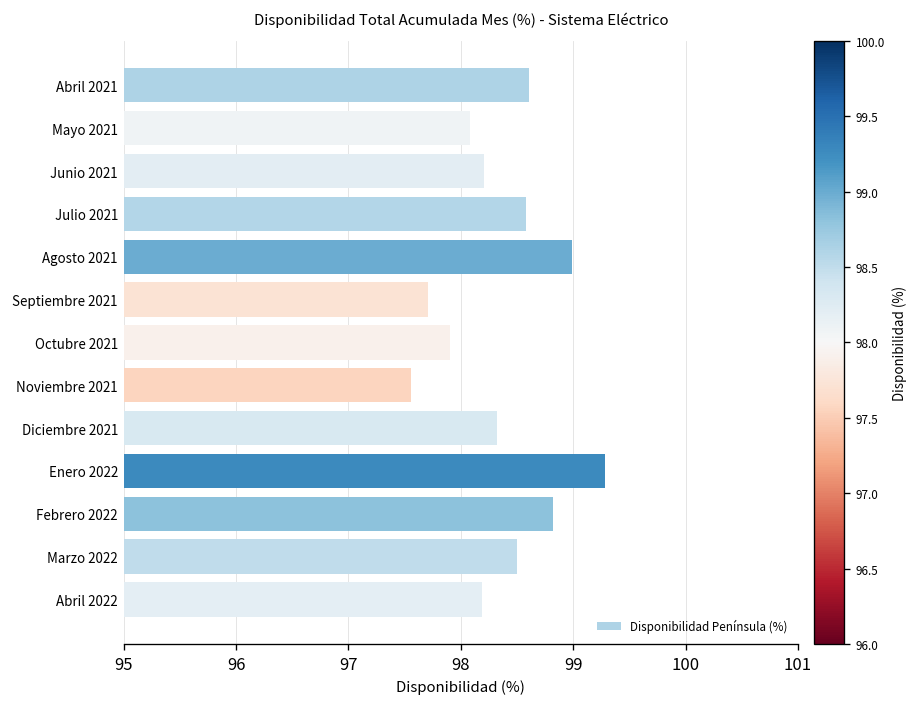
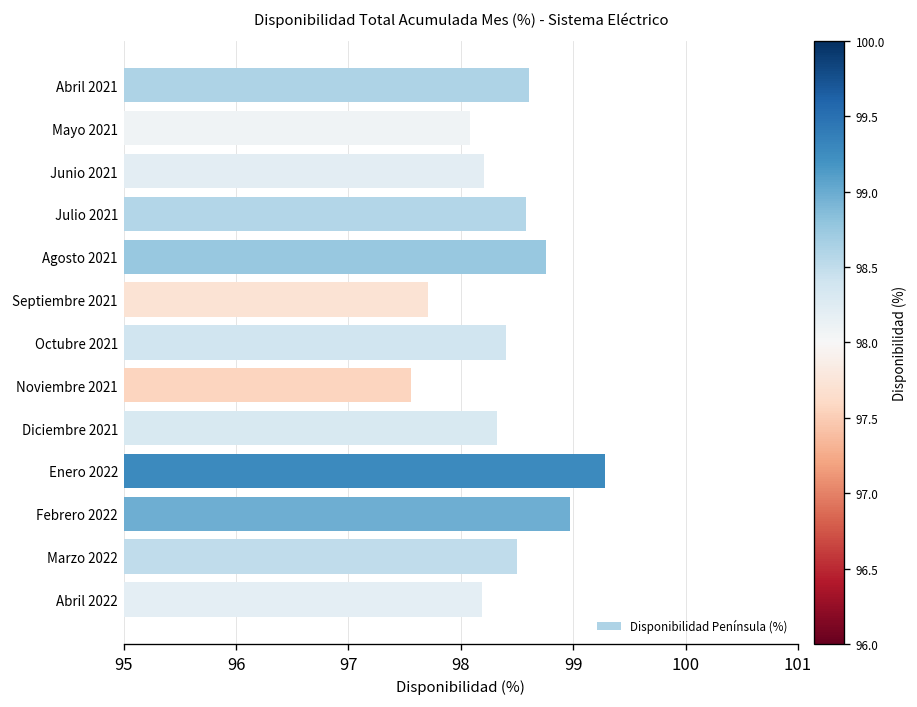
Agosto 2021: 99.0 -> 98.8
Octubre 2021: 97.9 -> 98.4
Febrero 2022: 98.8 -> 99.0
